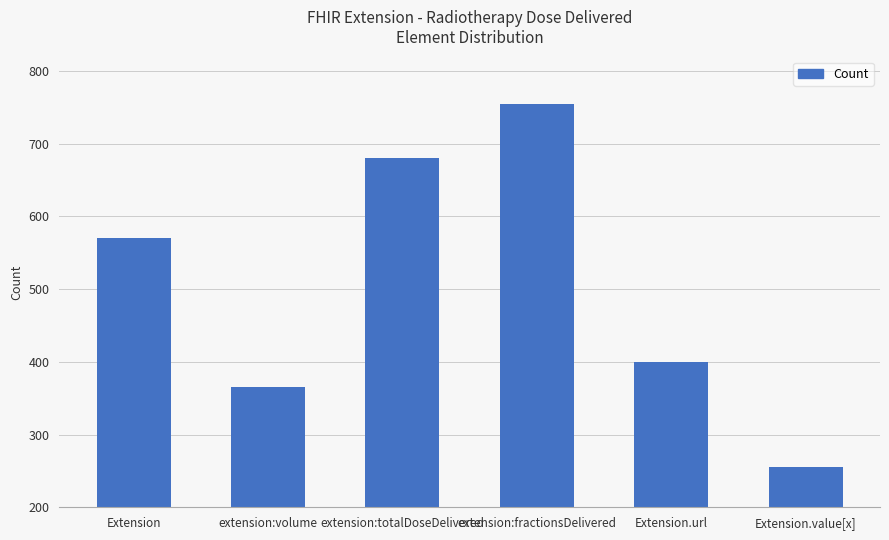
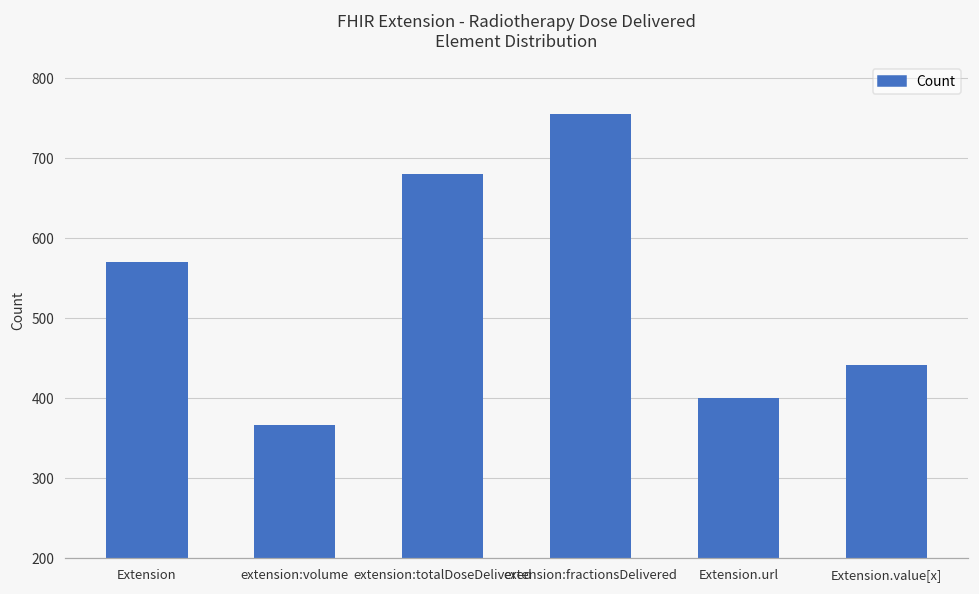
Extension.value[x]: 260 -> 440
